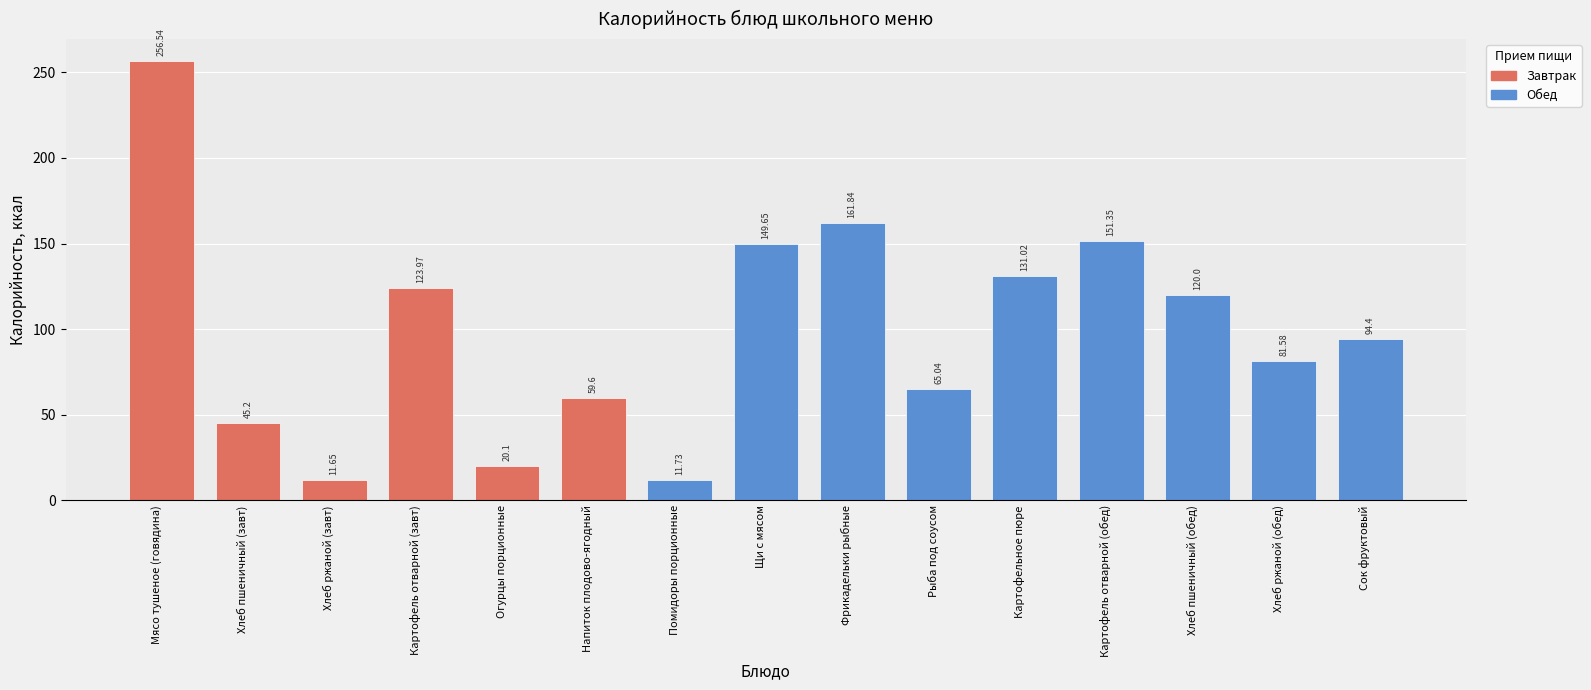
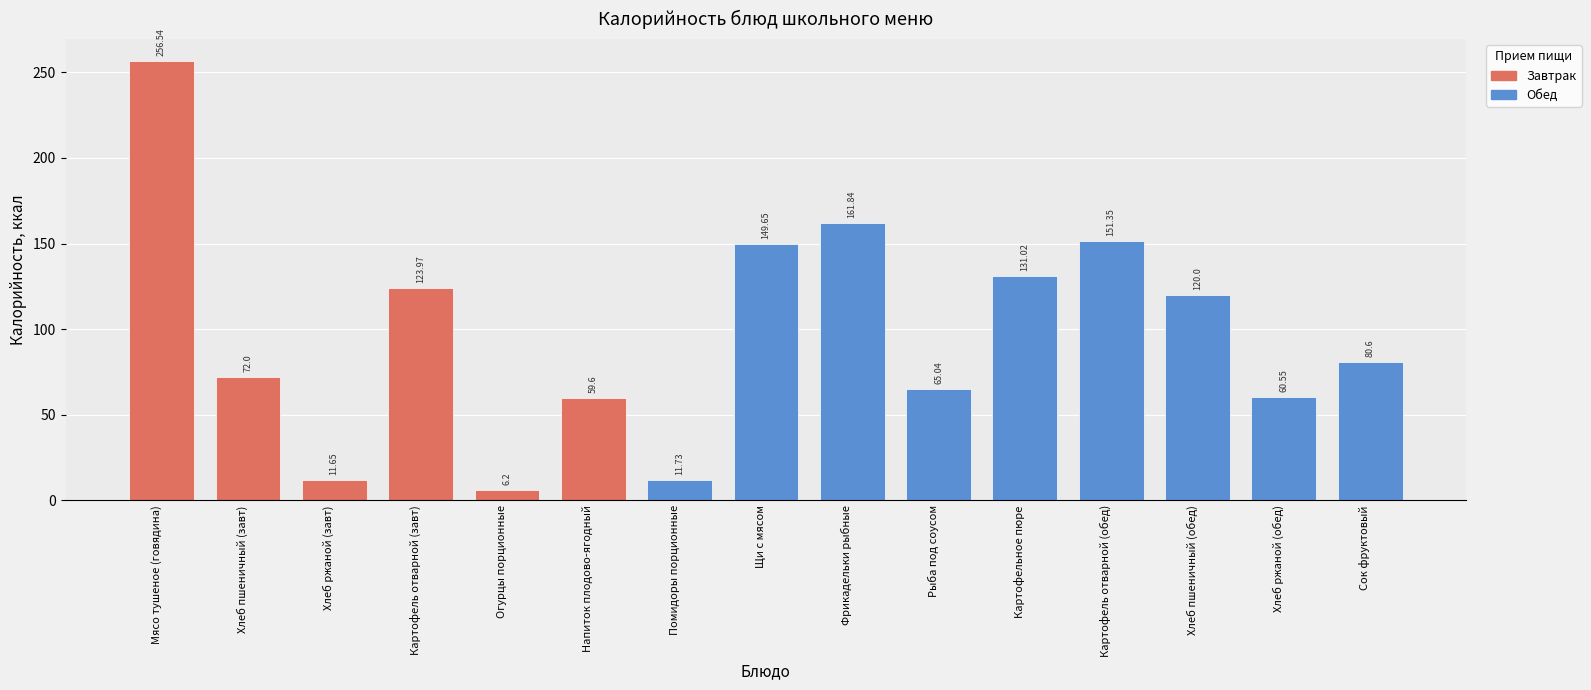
Хлеб пшеничный (завт): 45.2 -> 72.0
Огурцы порционные: 20.1 -> 6.2
Хлеб ржаной (обед): 81.58 -> 60.55
Сок фруктовый: 94.4 -> 80.6
